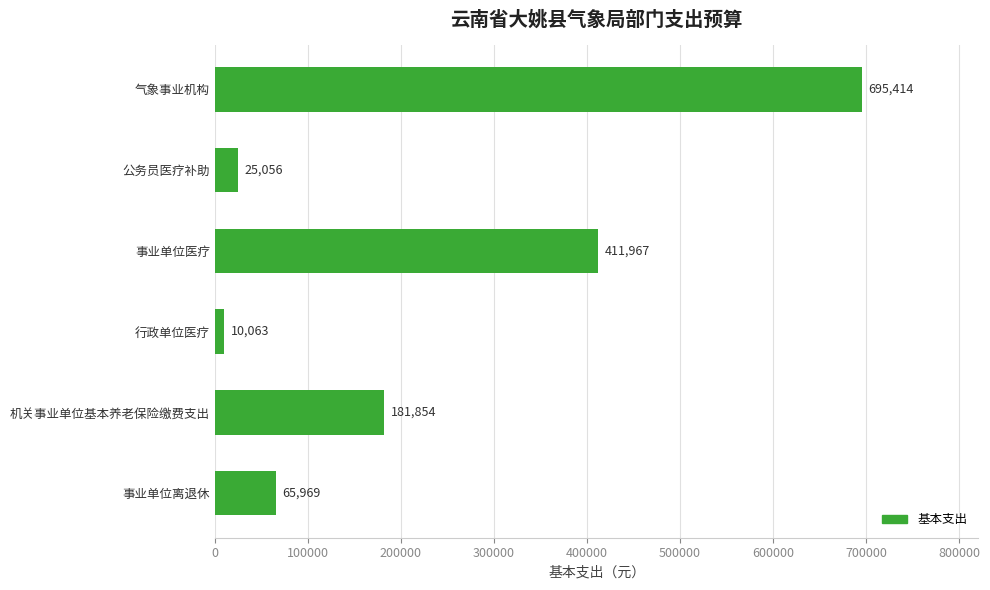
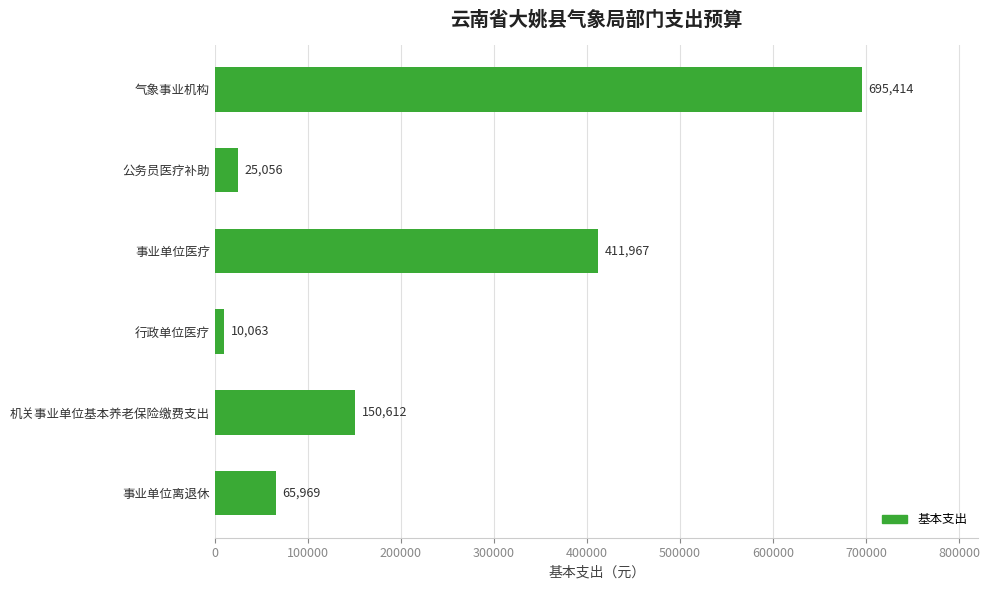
机关事业单位基本养老保险缴费支出: 181,854 -> 150,612
